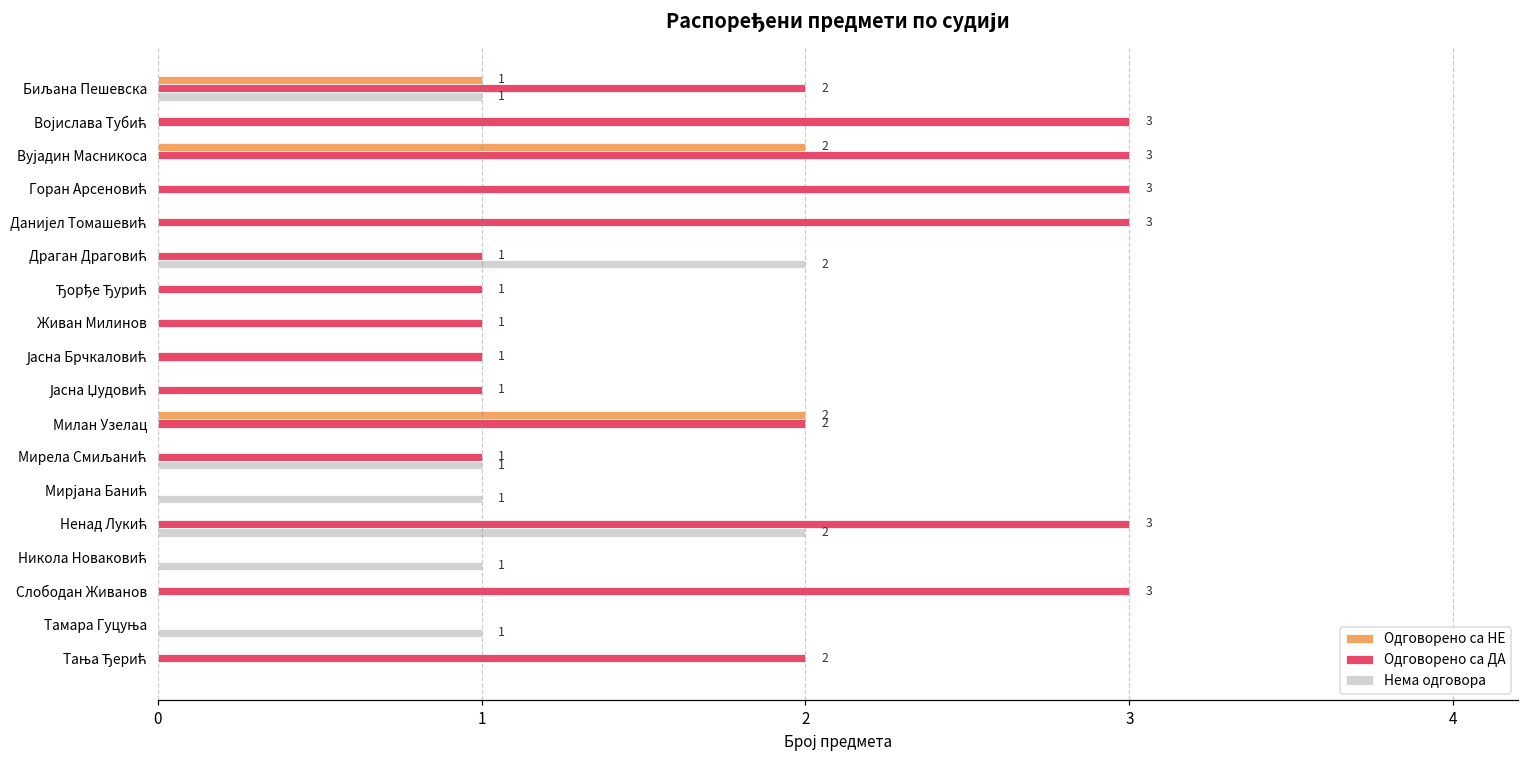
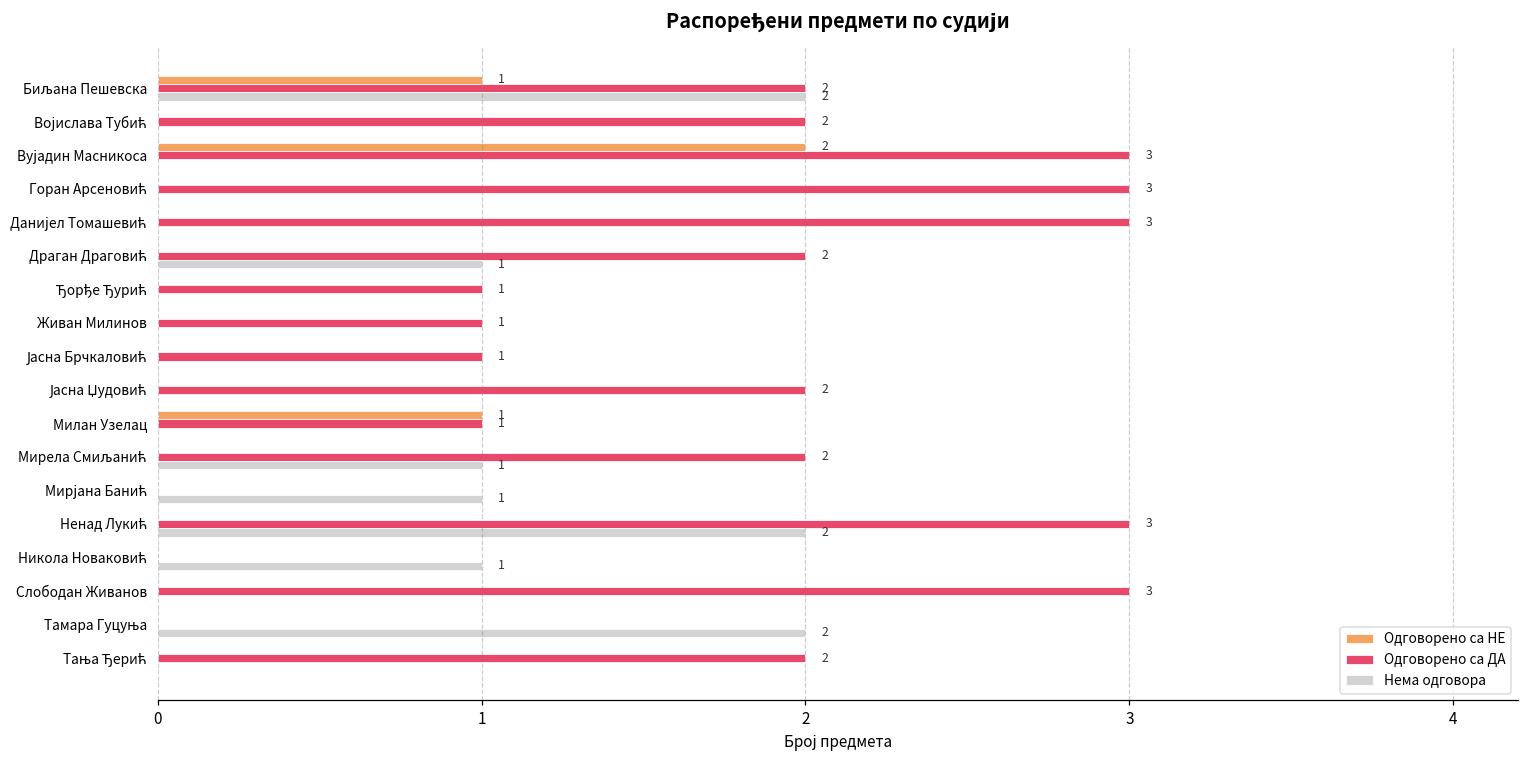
Нема одговора, Биљана Пешевска: 1 -> 2
Одговорено са ДА, Војислава Тубић: 3 -> 2
Одговорено са ДА, Драган Драговић: 1 -> 2
Нема одговора, Драган Драговић: 2 -> 1
Одговорено са ДА, Јасна Џудовић: 1 -> 2
Одговорено са НЕ, Милан Узелац: 2 -> 1
Одговорено са ДА, Милан Узелац: 2 -> 1
Одговорено са ДА, Мирела Смиљанић: 1 -> 2
Нема одговора, Тамара Гуцуња: 1 -> 2
